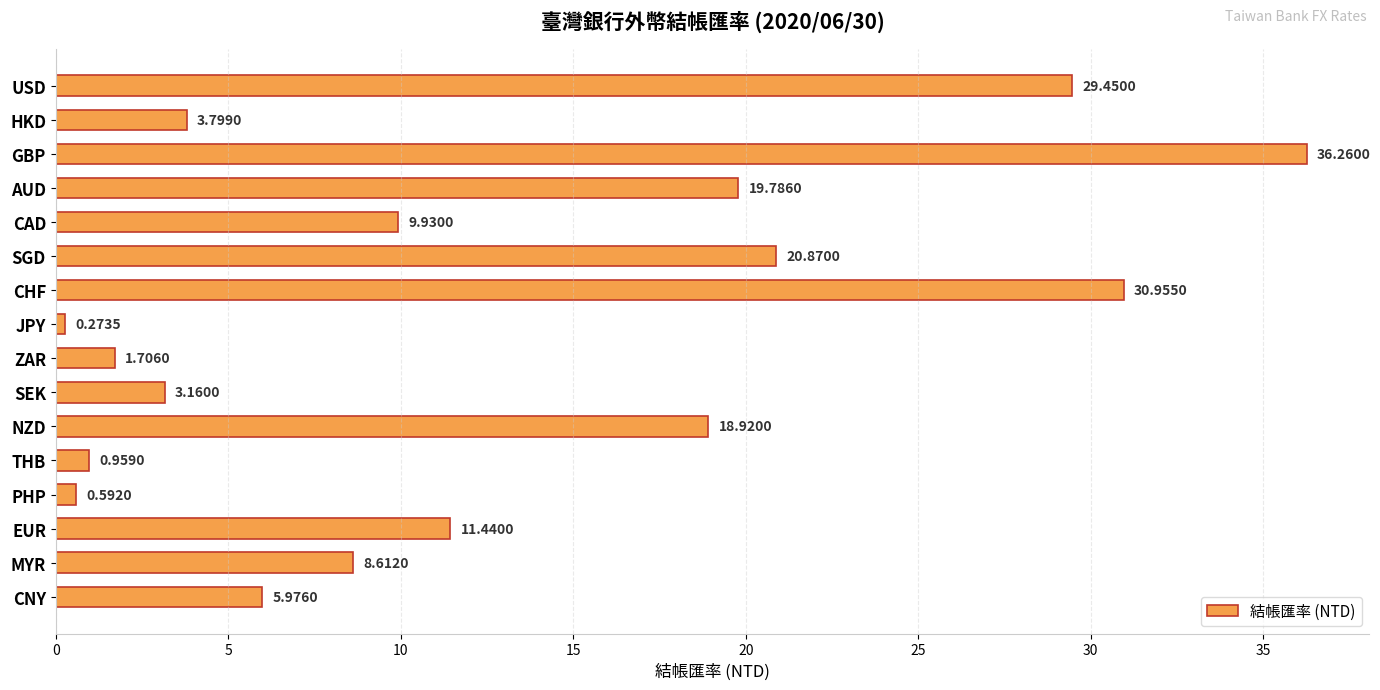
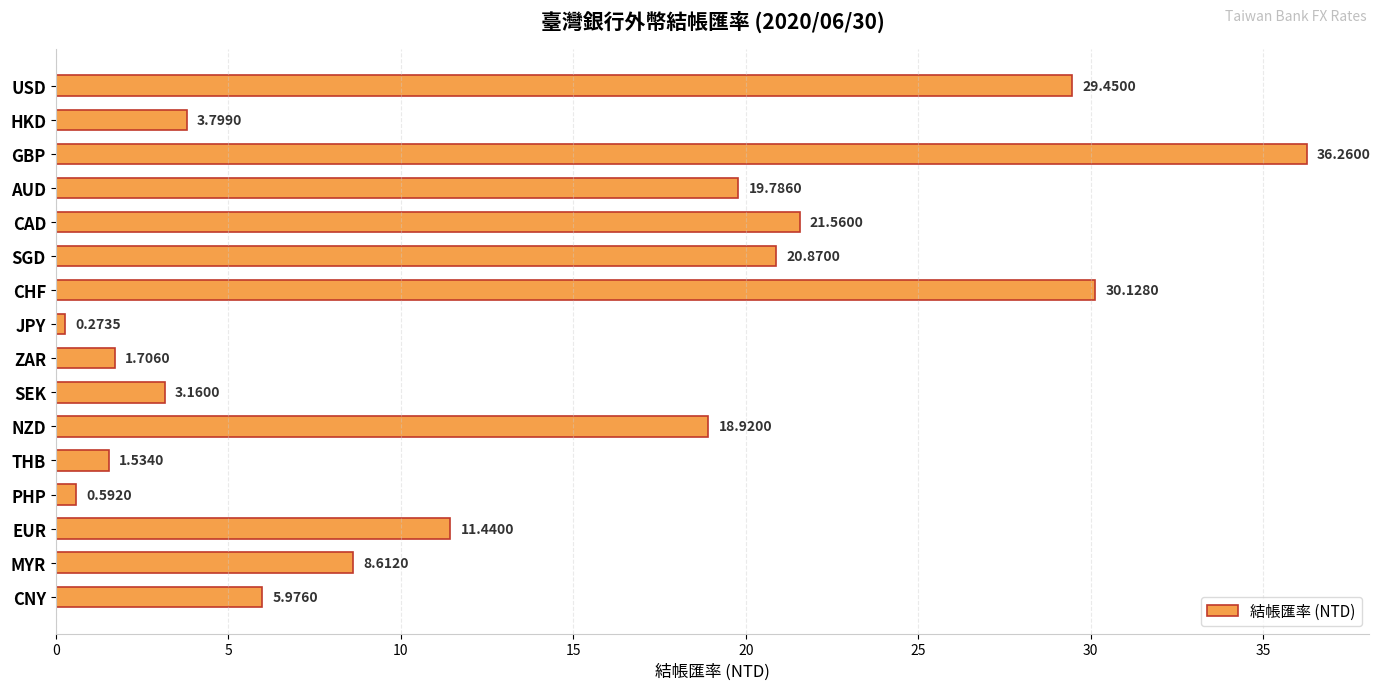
CAD: 9.9300 -> 21.5600
CHF: 30.9550 -> 30.1280
THB: 0.9590 -> 1.5340
